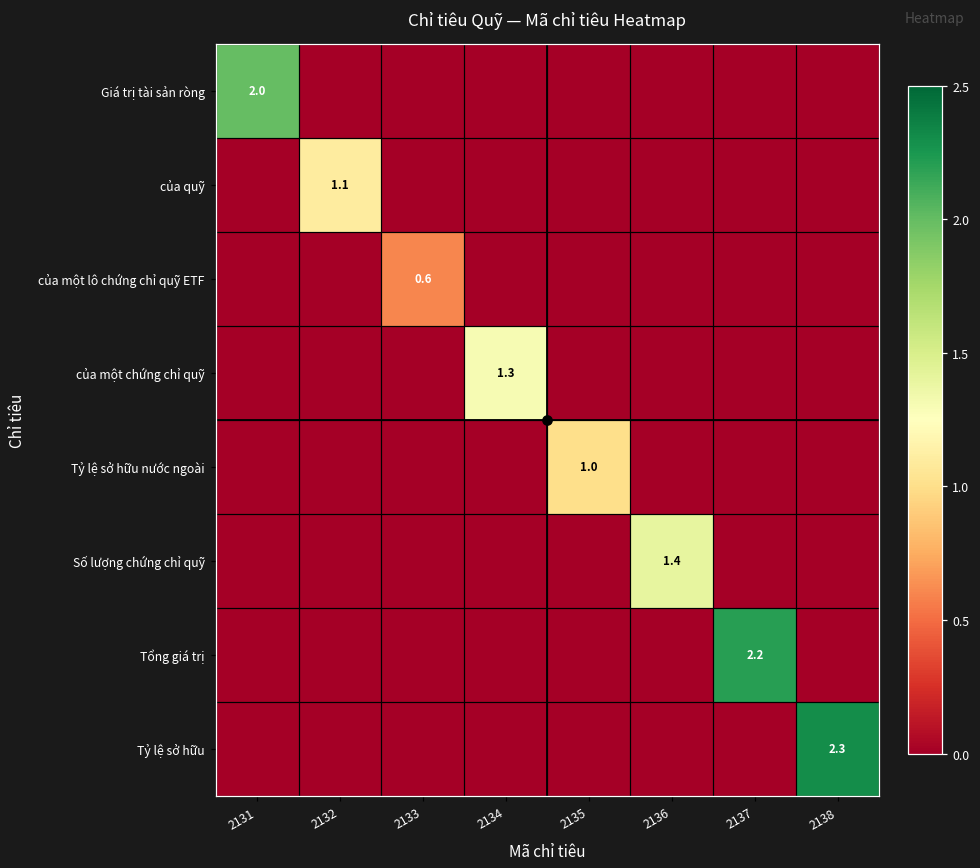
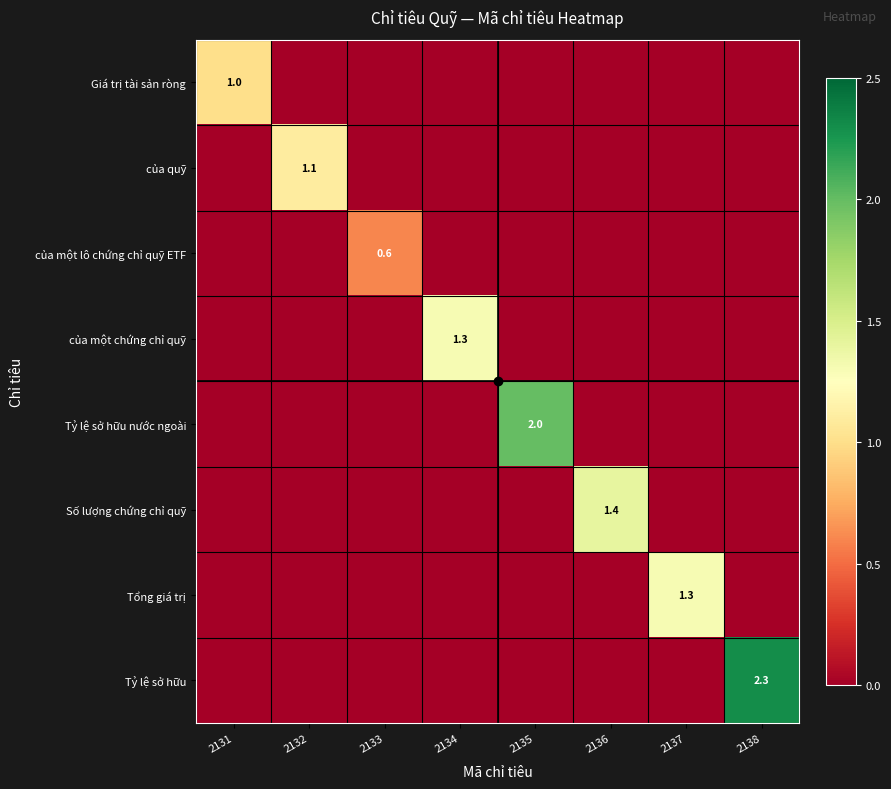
Giá trị tài sản ròng, 2131: 2.0 -> 1.0
Tỷ lệ sở hữu nước ngoài, 2135: 1.0 -> 2.0
Tổng giá trị, 2137: 2.2 -> 1.3
